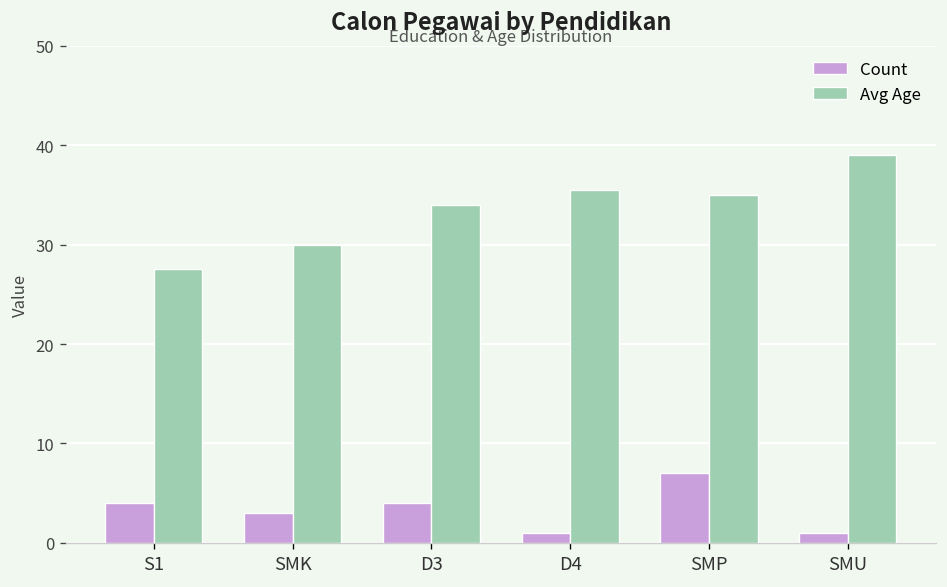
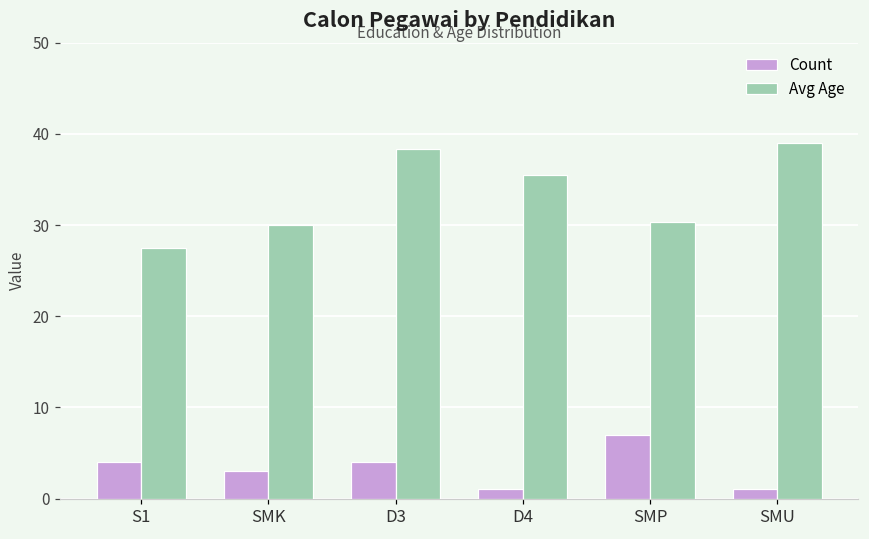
Avg Age, D3: 34 -> 38
Avg Age, SMP: 35 -> 30
